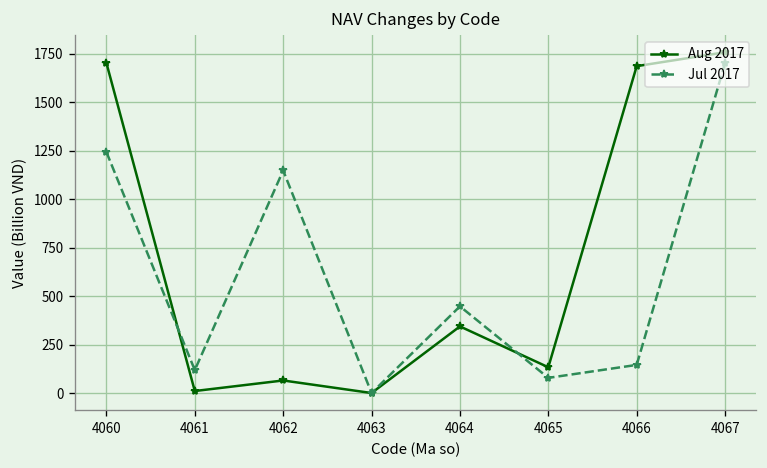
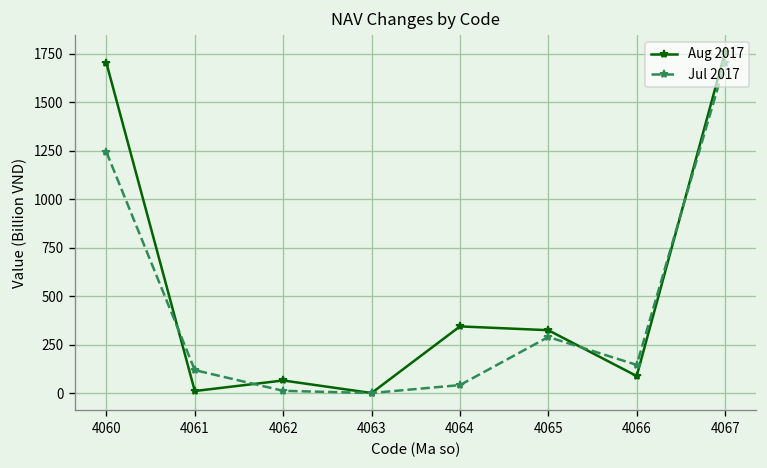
Jul 2017, 4062: 1150 -> 10
Jul 2017, 4064: 450 -> 40
Aug 2017, 4065: 130 -> 320
Jul 2017, 4065: 80 -> 290
Aug 2017, 4066: 1690 -> 90
